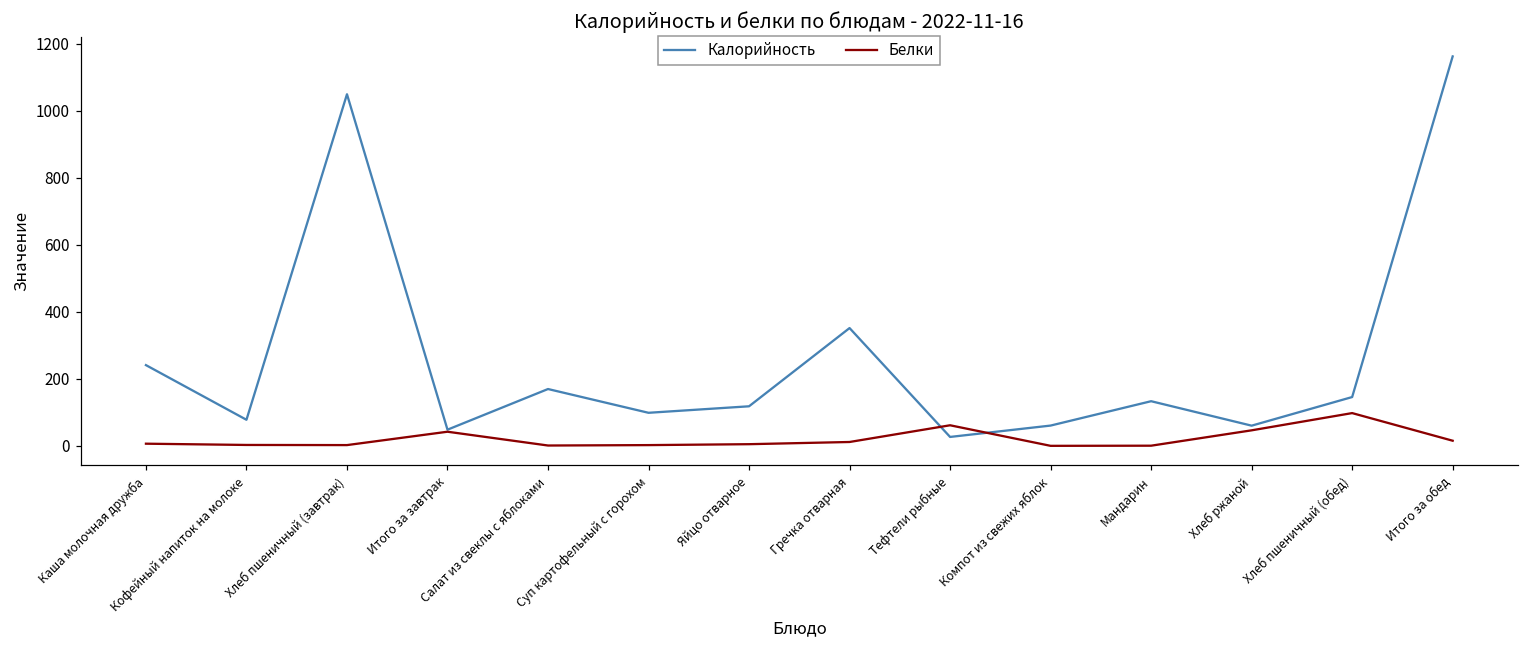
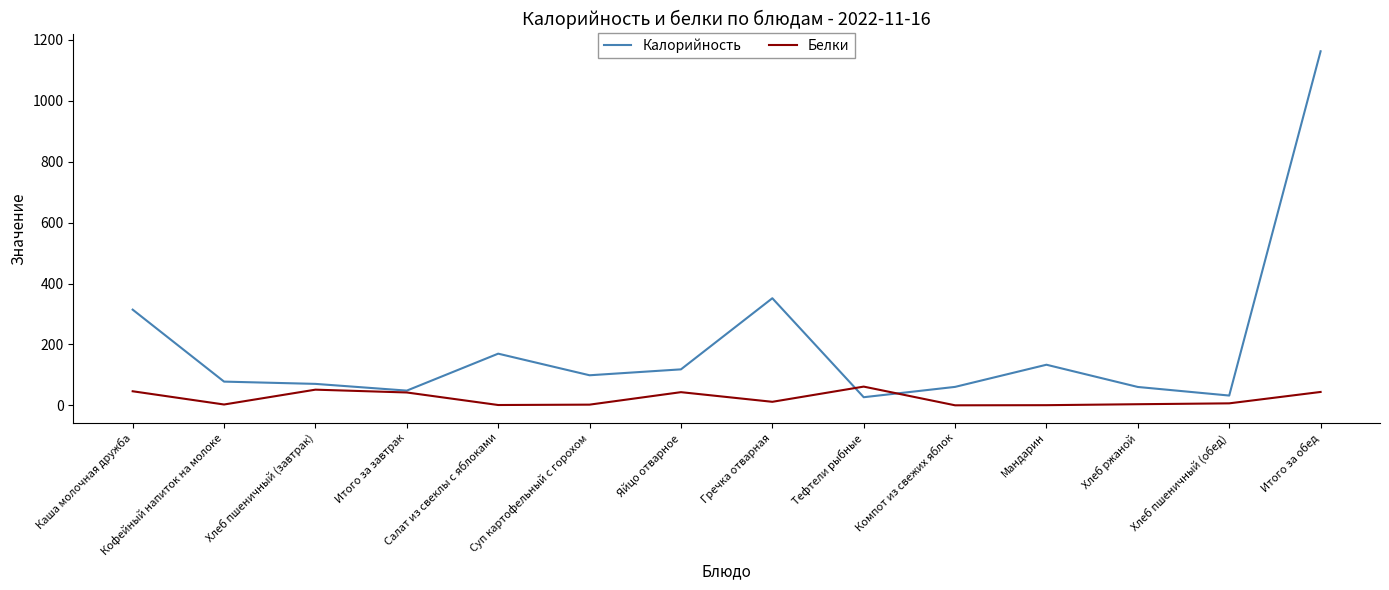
Калорийность, Каша молочная дружба: 240 -> 310
Белки, Каша молочная дружба: 10 -> 50
Калорийность, Хлеб пшеничный (завтрак): 1050 -> 70
Белки, Хлеб пшеничный (завтрак): 0 -> 50
Белки, Яйцо отварное: 10 -> 40
Белки, Хлеб ржаной: 50 -> 0
Калорийность, Хлеб пшеничный (обед): 150 -> 30
Белки, Хлеб пшеничный (обед): 100 -> 10
Белки, Итого за обед: 20 -> 40
